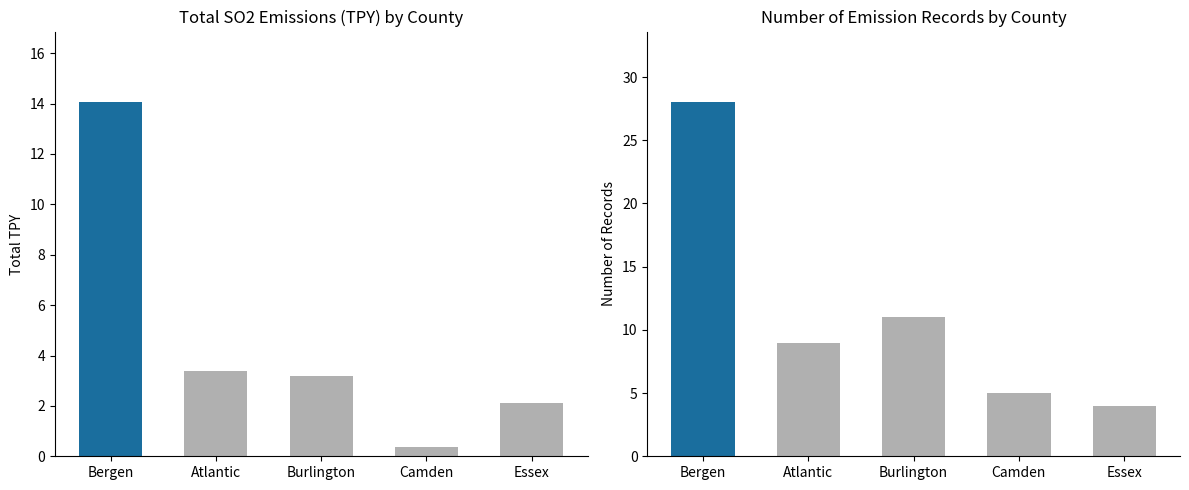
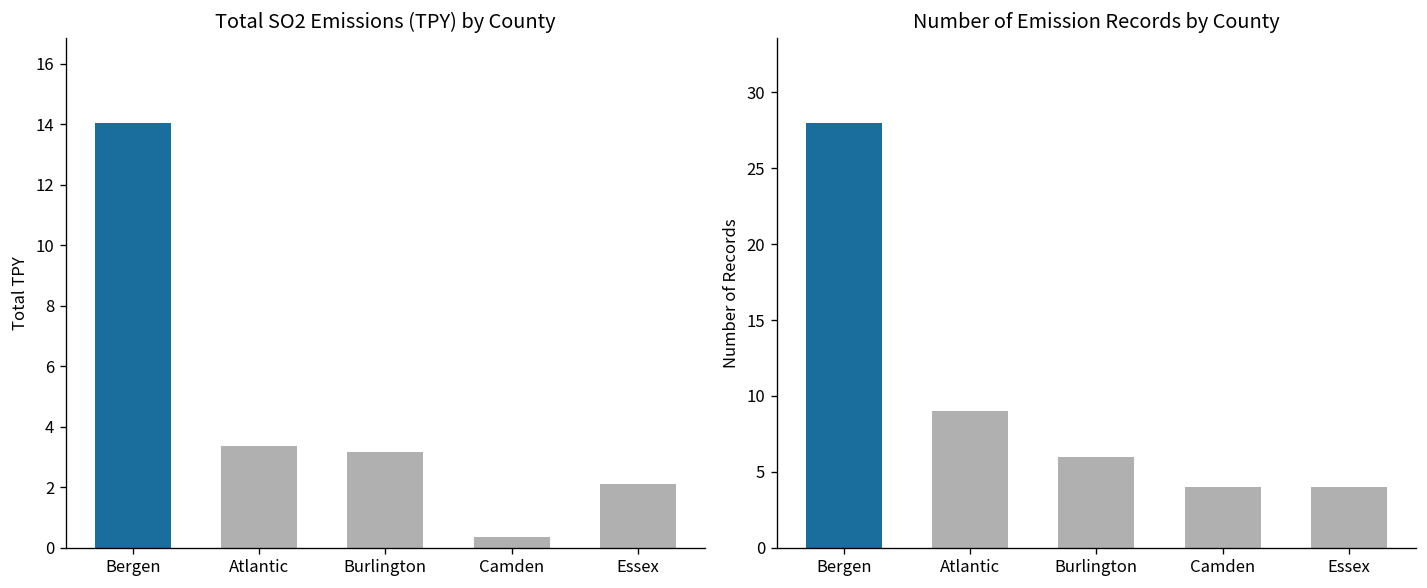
Number of Emission Records by County, Burlington: 11 -> 6
Number of Emission Records by County, Camden: 5 -> 4
